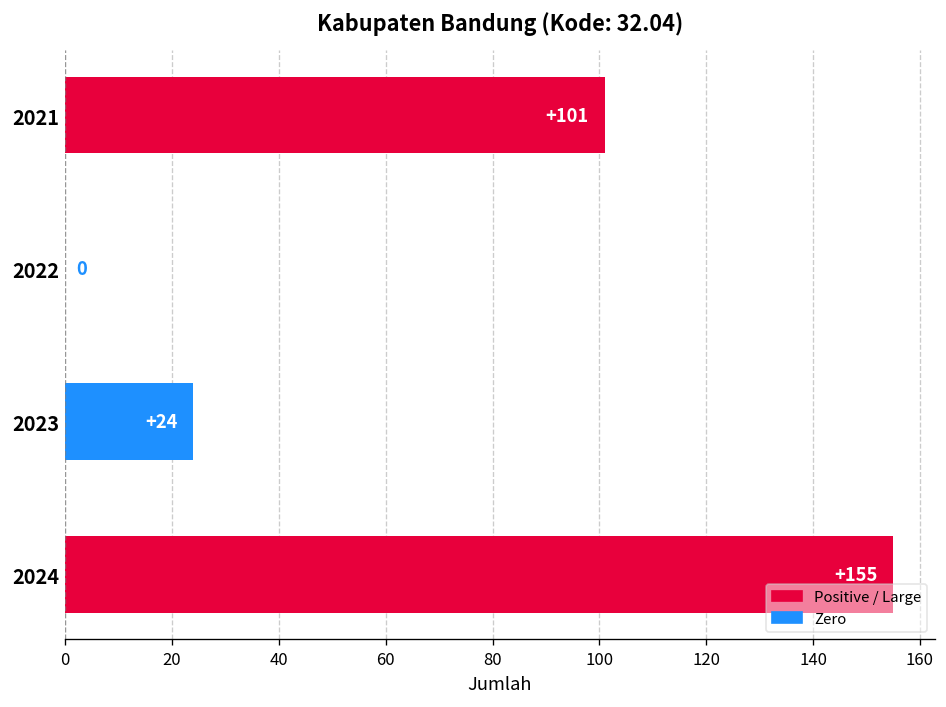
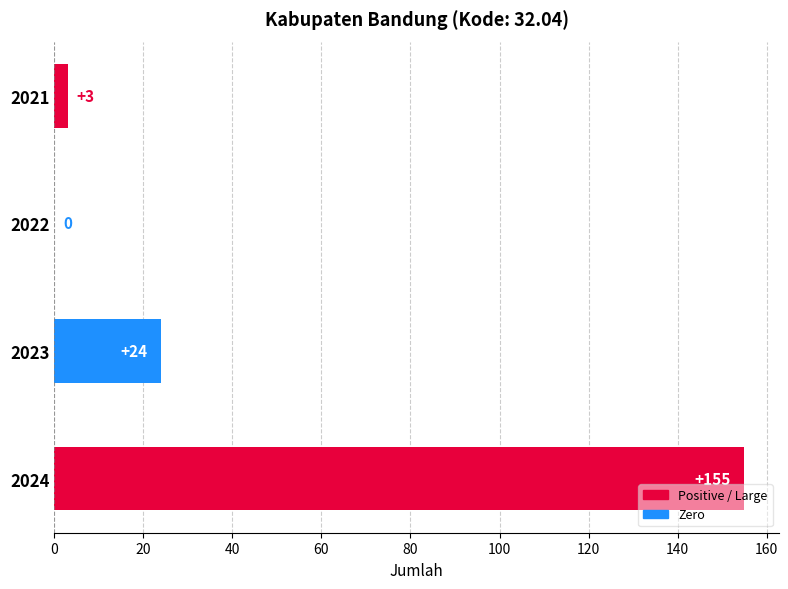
2021: +101 -> +3
